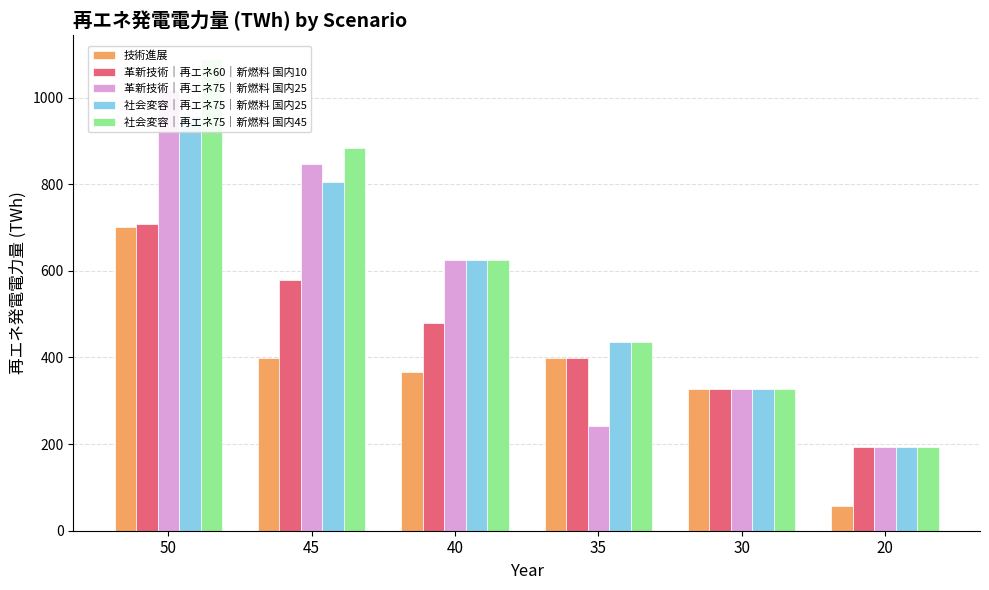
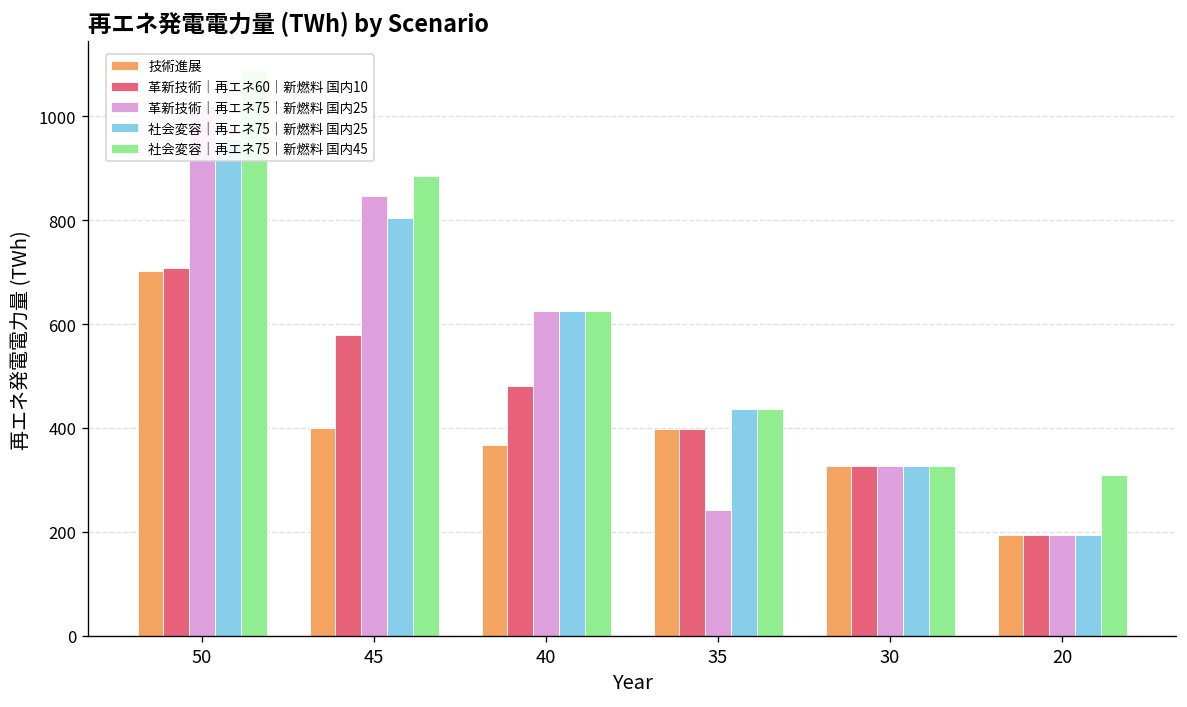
技術進展, 20: 60 -> 190
社会変容｜再エネ75｜新燃料 国内45, 20: 190 -> 310
